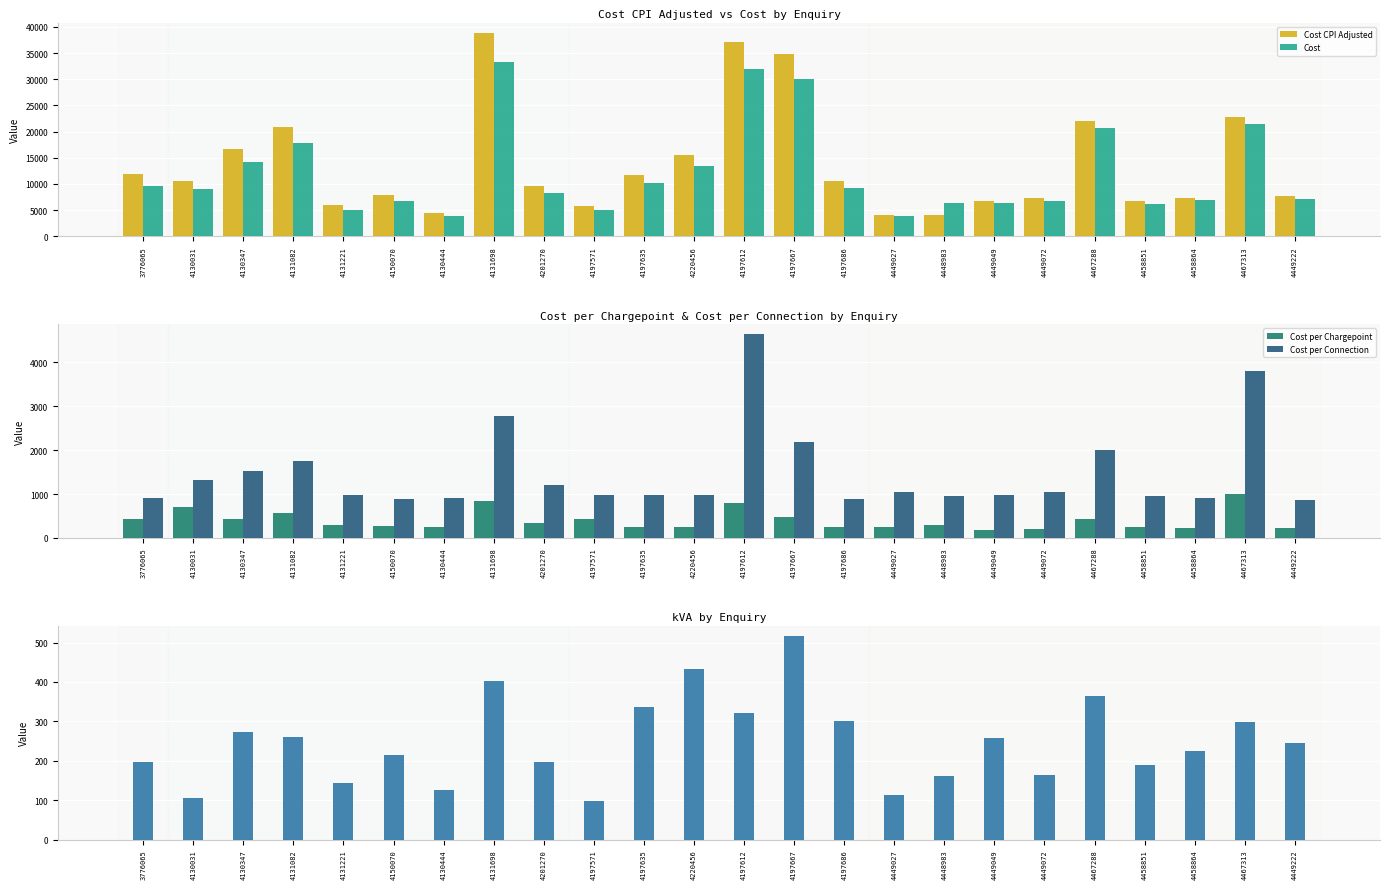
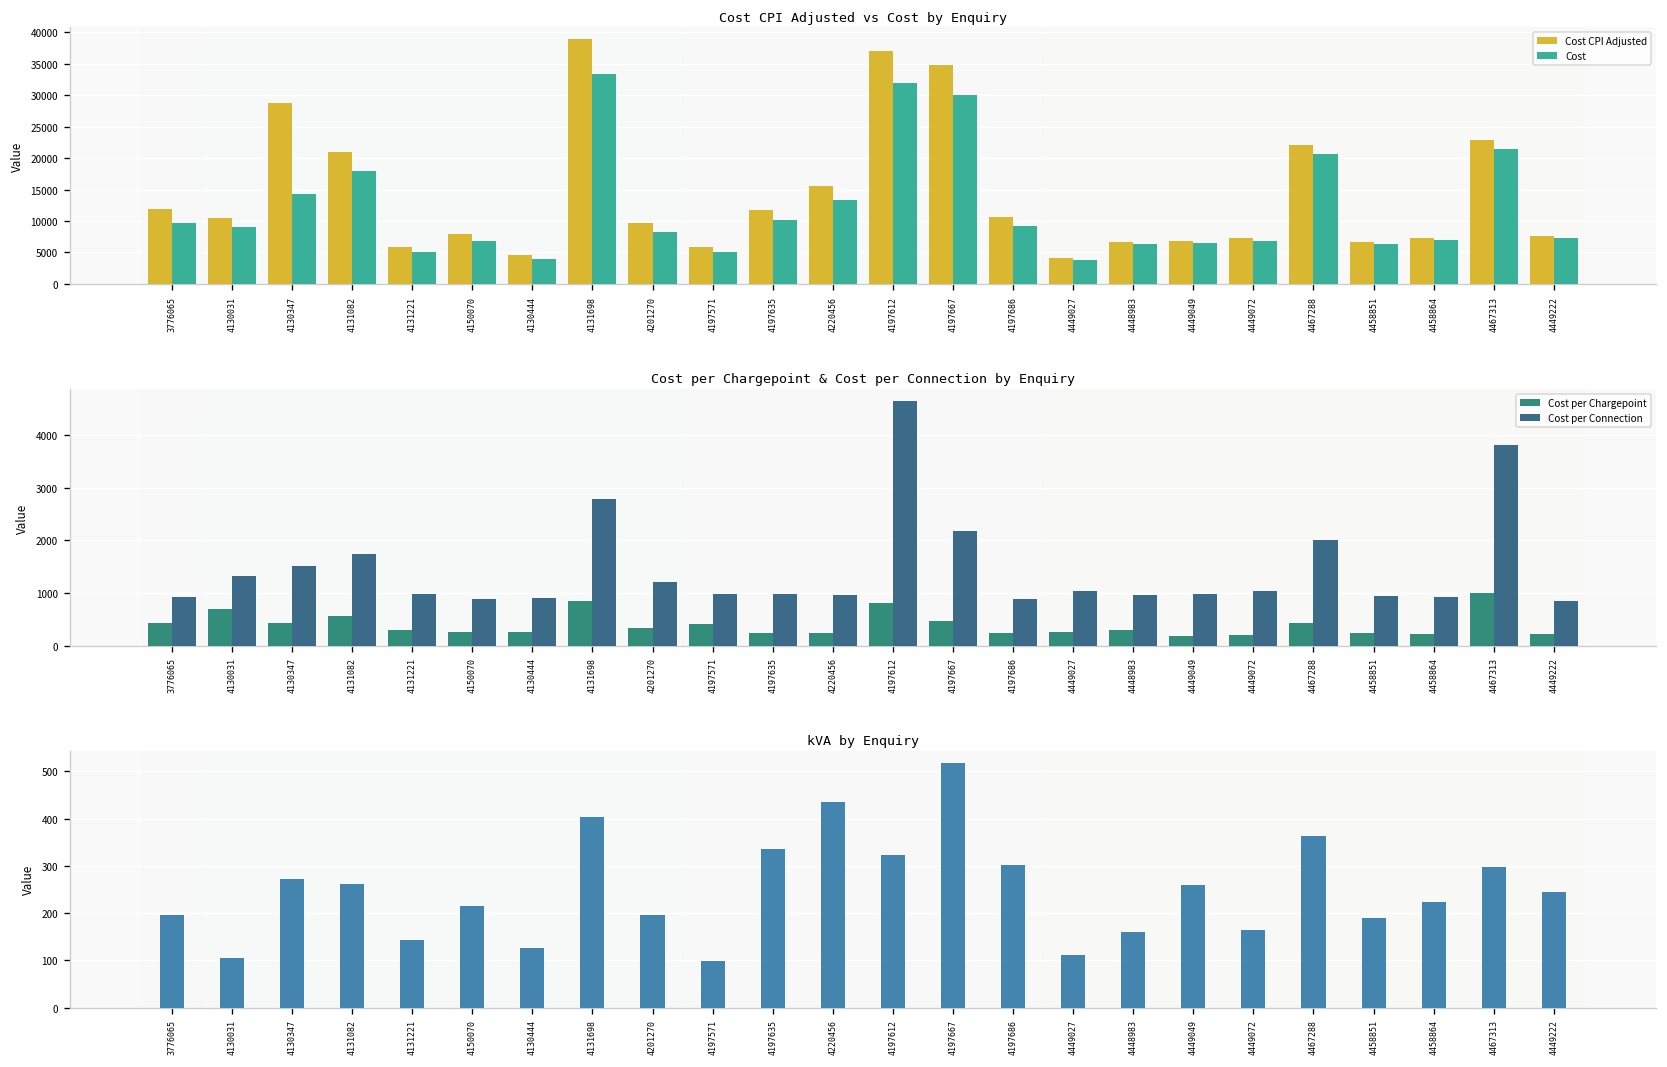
Cost CPI Adjusted vs Cost by Enquiry, Cost CPI Adjusted, 4130347: 17000 -> 29000
Cost CPI Adjusted vs Cost by Enquiry, Cost CPI Adjusted, 4448983: 4000 -> 7000
